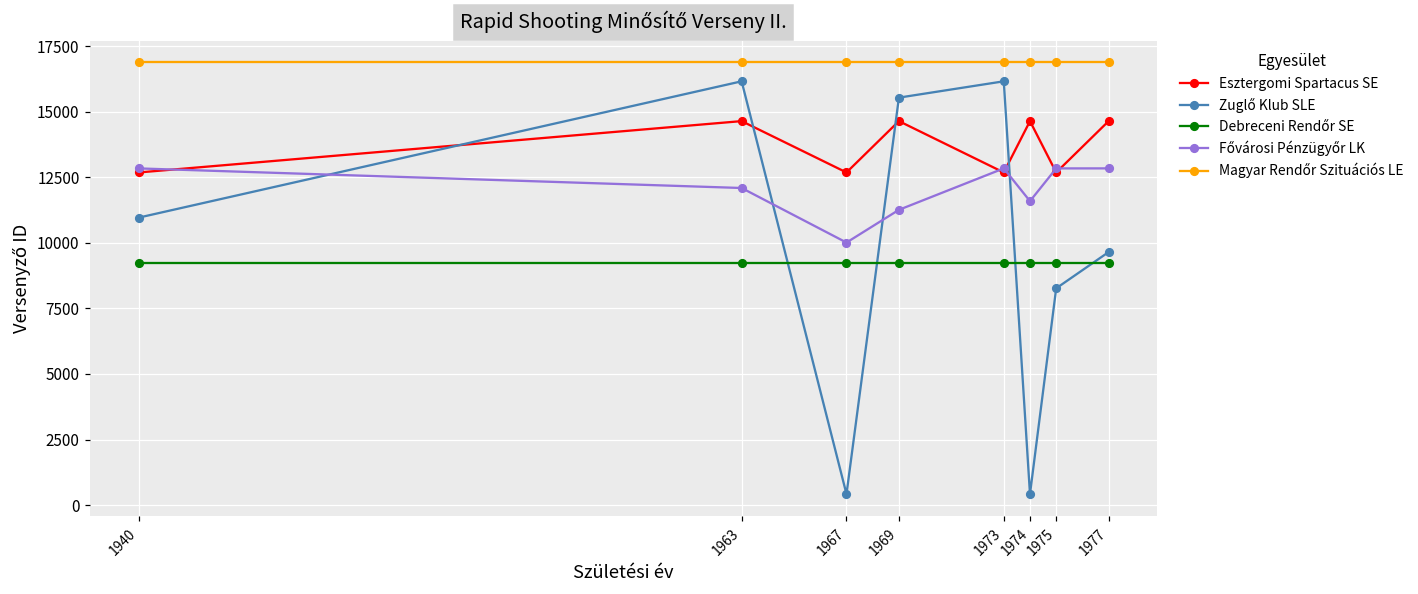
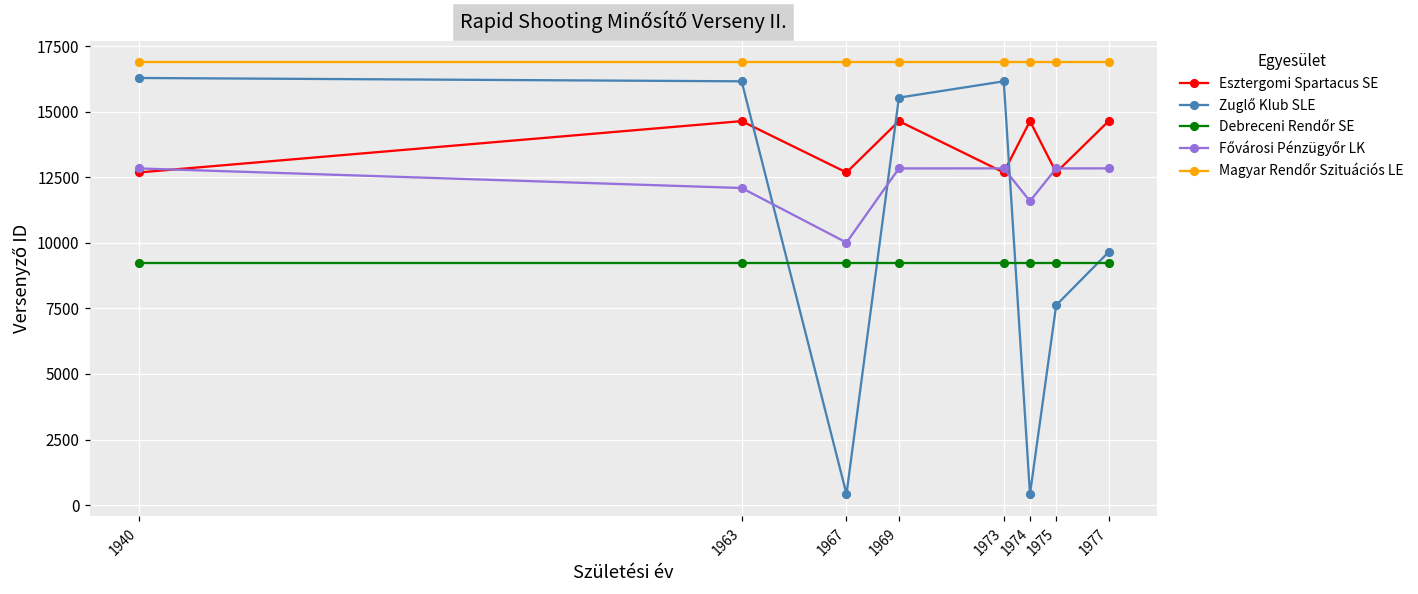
Zuglő Klub SLE, 1940: 11000 -> 16300
Fővárosi Pénzügyőr LK, 1969: 11300 -> 12800
Zuglő Klub SLE, 1975: 8300 -> 7600
